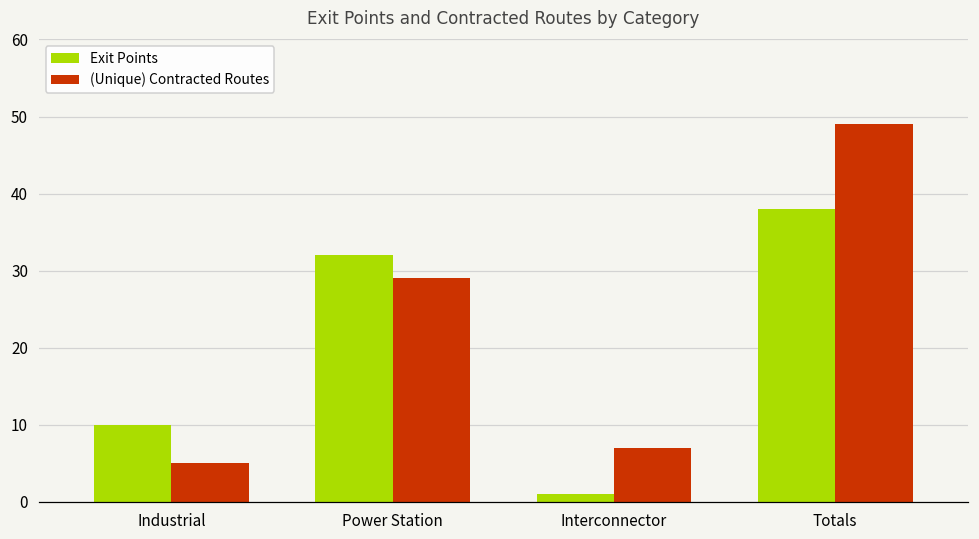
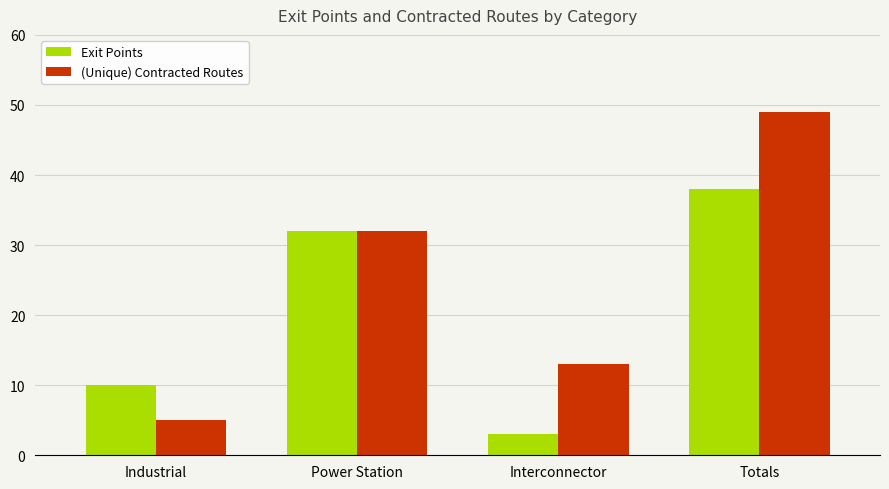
(Unique) Contracted Routes, Power Station: 29 -> 32
Exit Points, Interconnector: 1 -> 3
(Unique) Contracted Routes, Interconnector: 7 -> 13
